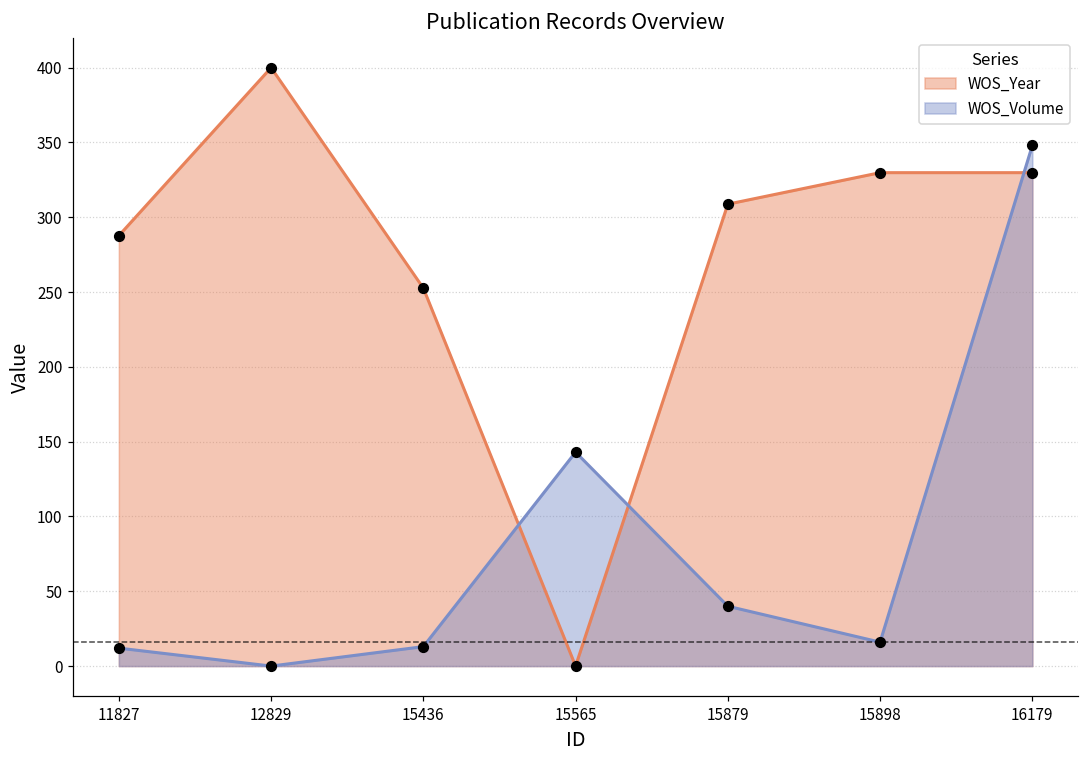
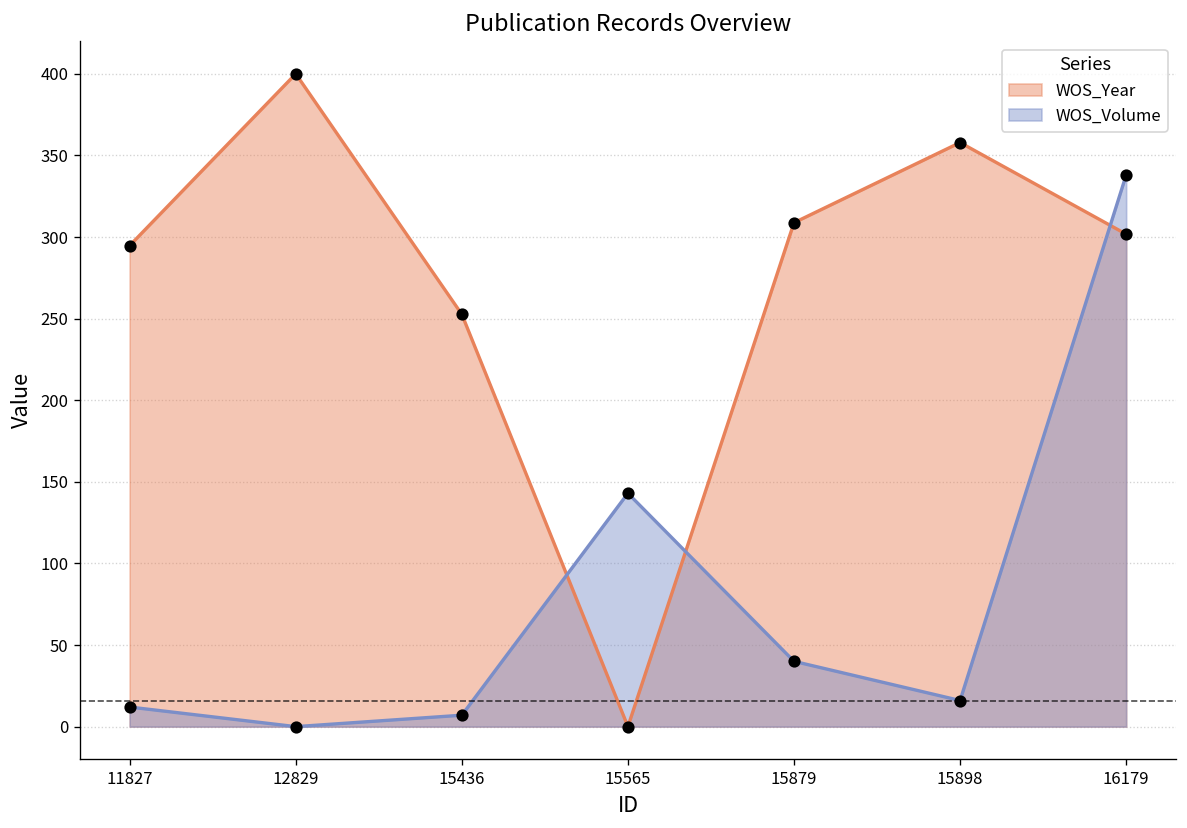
WOS_Year, 11827: 288 -> 295
WOS_Volume, 15436: 13 -> 7
WOS_Year, 15898: 330 -> 358
WOS_Year, 16179: 330 -> 302
WOS_Volume, 16179: 348 -> 338
